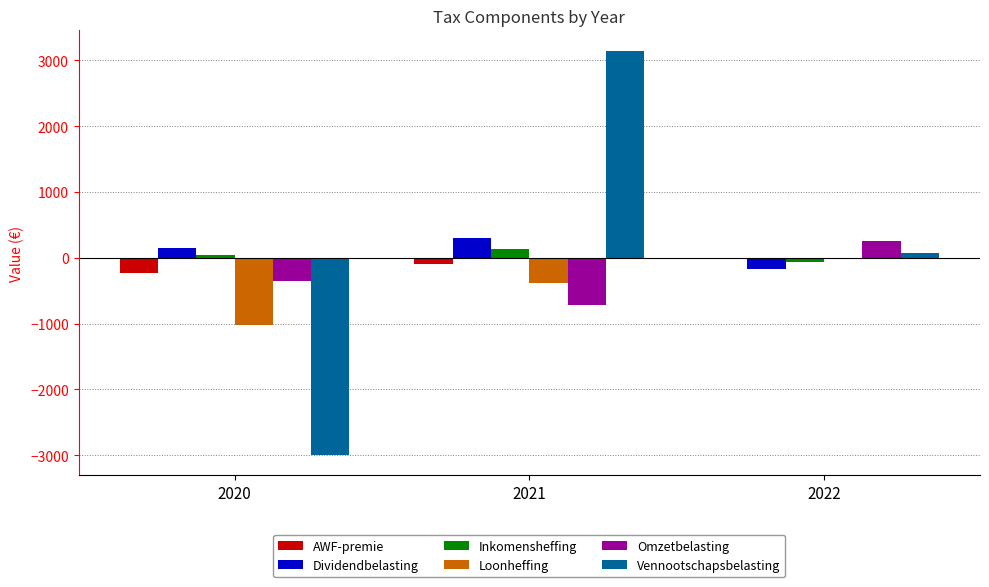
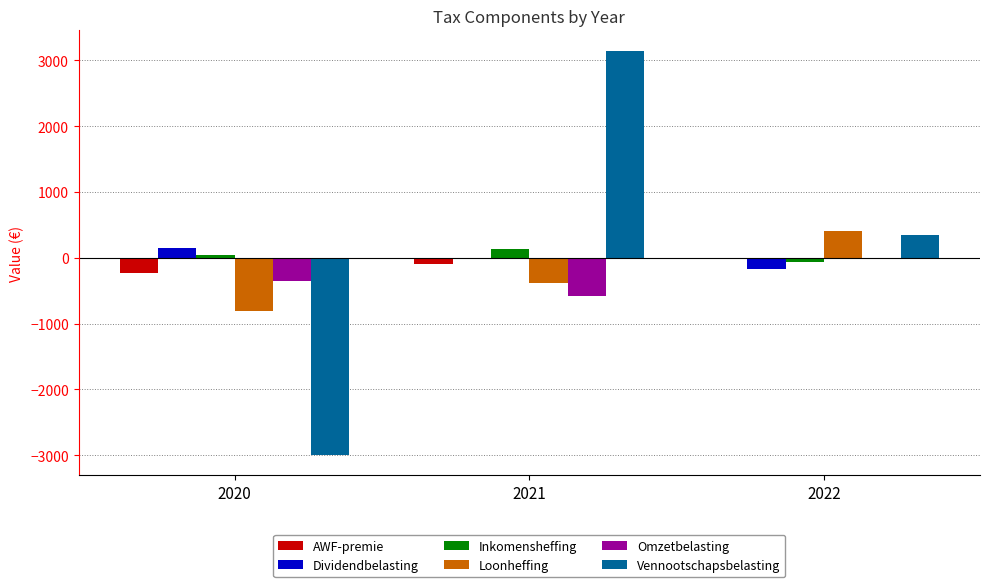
Loonheffing, 2020: -1000 -> -800
Dividendbelasting, 2021: 300 -> 0
Omzetbelasting, 2021: -700 -> -600
Loonheffing, 2022: 0 -> 400
Omzetbelasting, 2022: 300 -> 0
Vennootschapsbelasting, 2022: 100 -> 300
